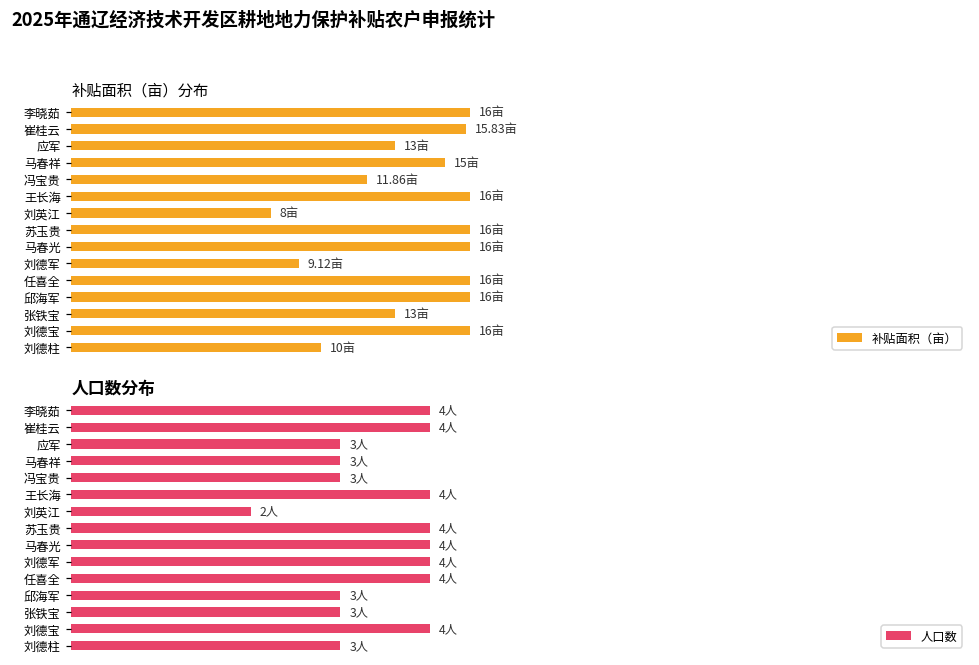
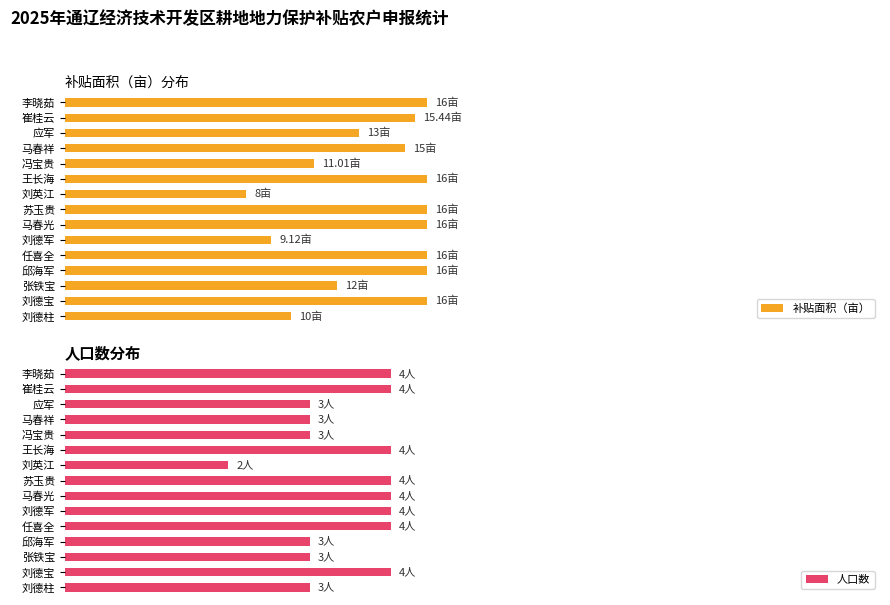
补贴面积（亩）分布, 崔桂云: 15.83亩 -> 15.44亩
补贴面积（亩）分布, 冯宝贵: 11.86亩 -> 11.01亩
补贴面积（亩）分布, 张铁宝: 13亩 -> 12亩
